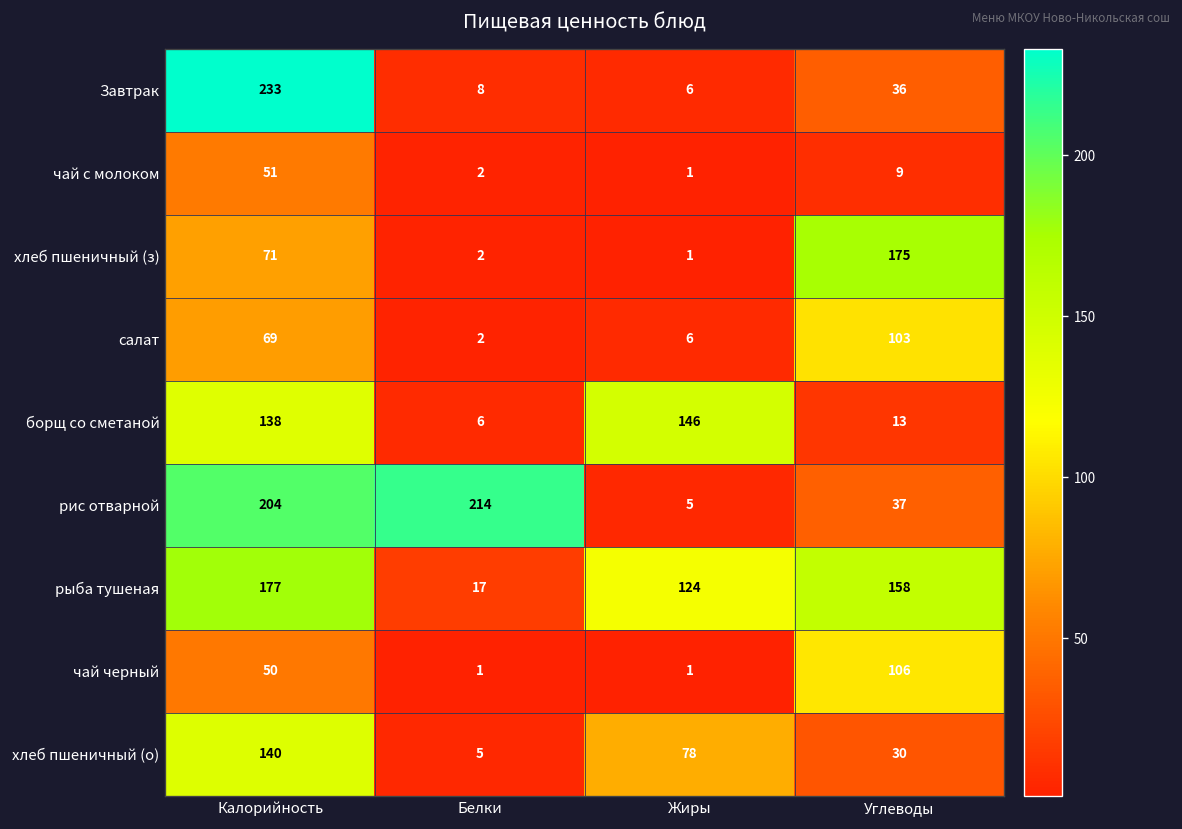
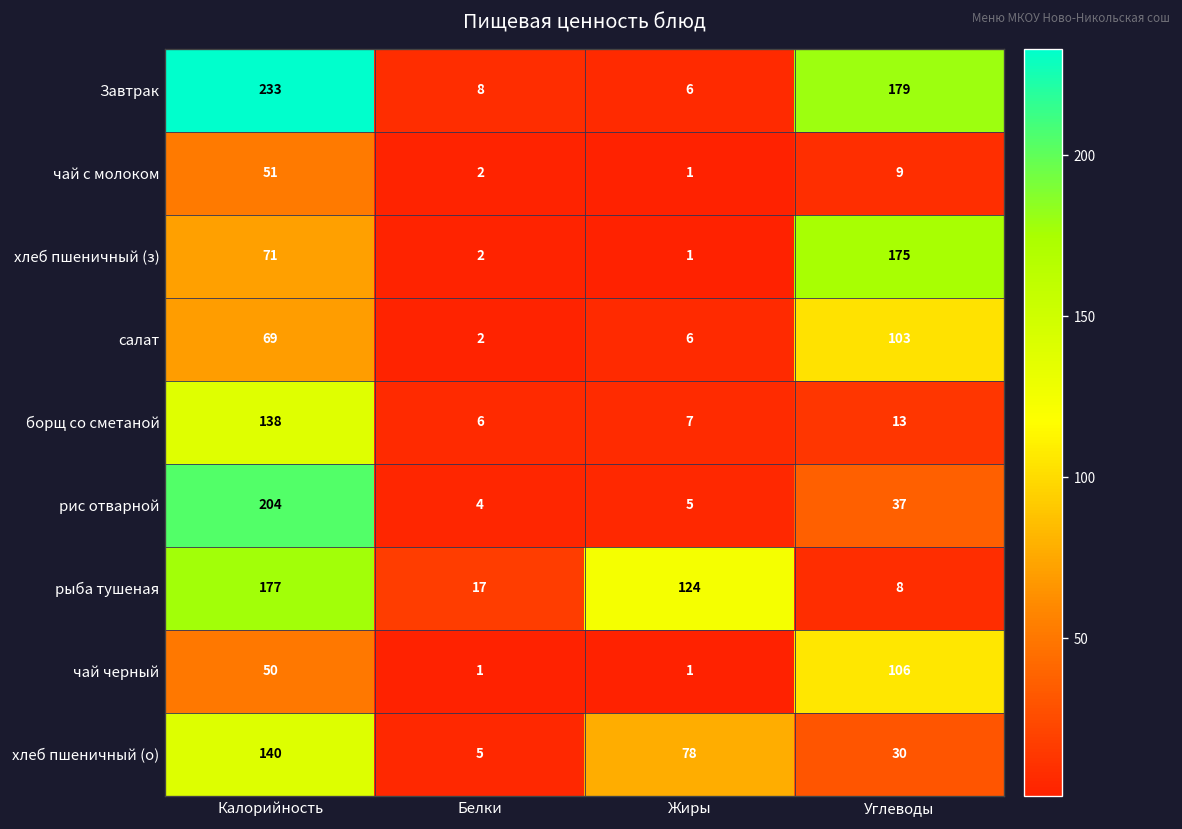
Завтрак, Углеводы: 36 -> 179
борщ со сметаной, Жиры: 146 -> 7
рис отварной, Белки: 214 -> 4
рыба тушеная, Углеводы: 158 -> 8
